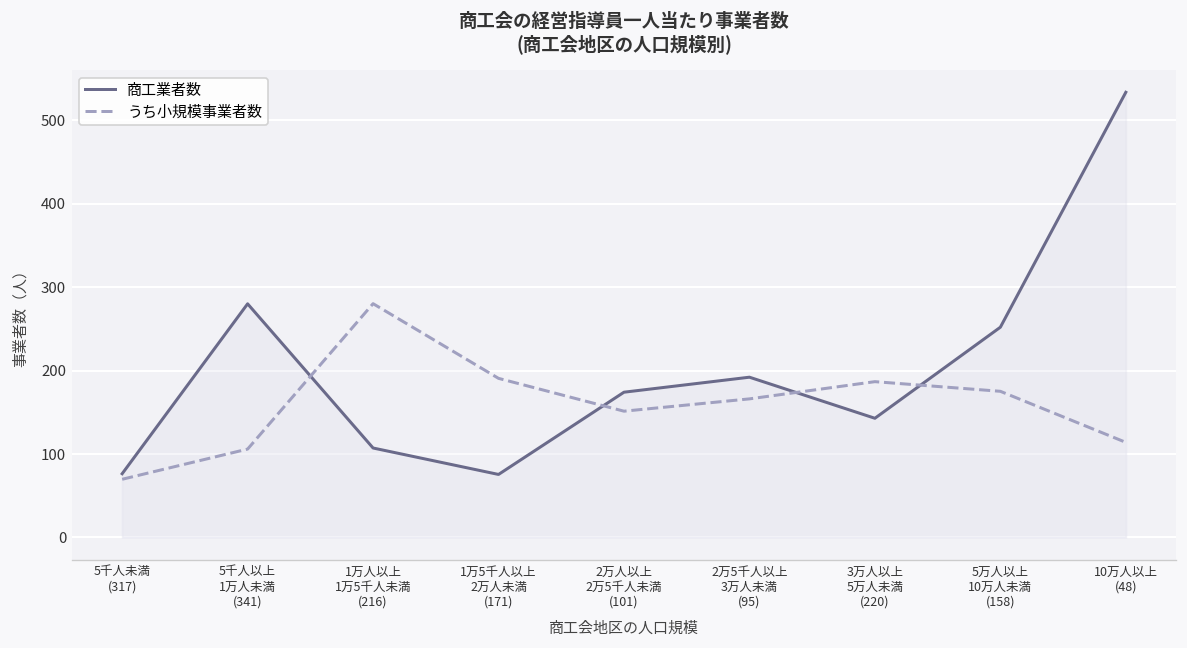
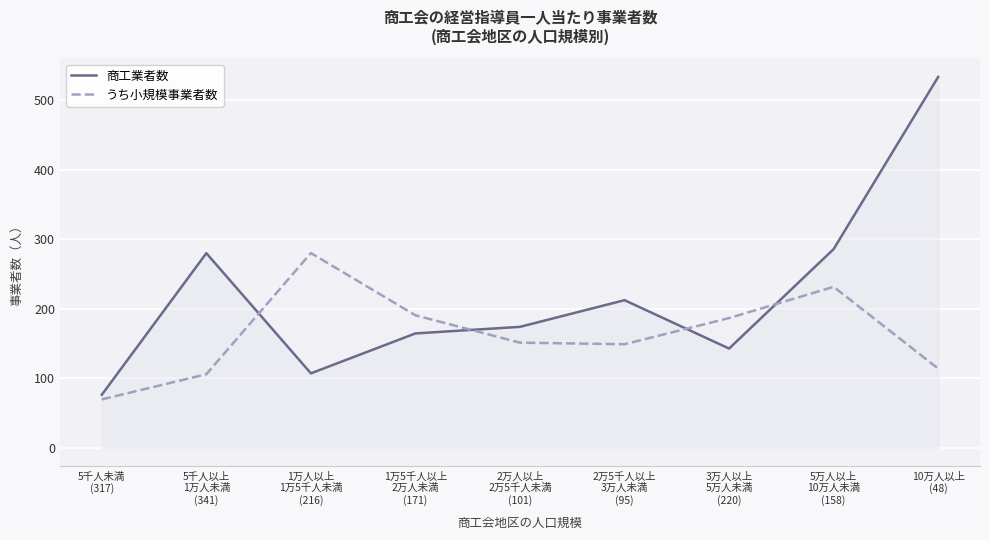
商工業者数, 1万5千人以上 2万人未満 (171): 80 -> 160
商工業者数, 2万5千人以上 3万人未満 (95): 190 -> 210
うち小規模事業者数, 2万5千人以上 3万人未満 (95): 170 -> 150
商工業者数, 5万人以上 10万人未満 (158): 250 -> 290
うち小規模事業者数, 5万人以上 10万人未満 (158): 180 -> 230
